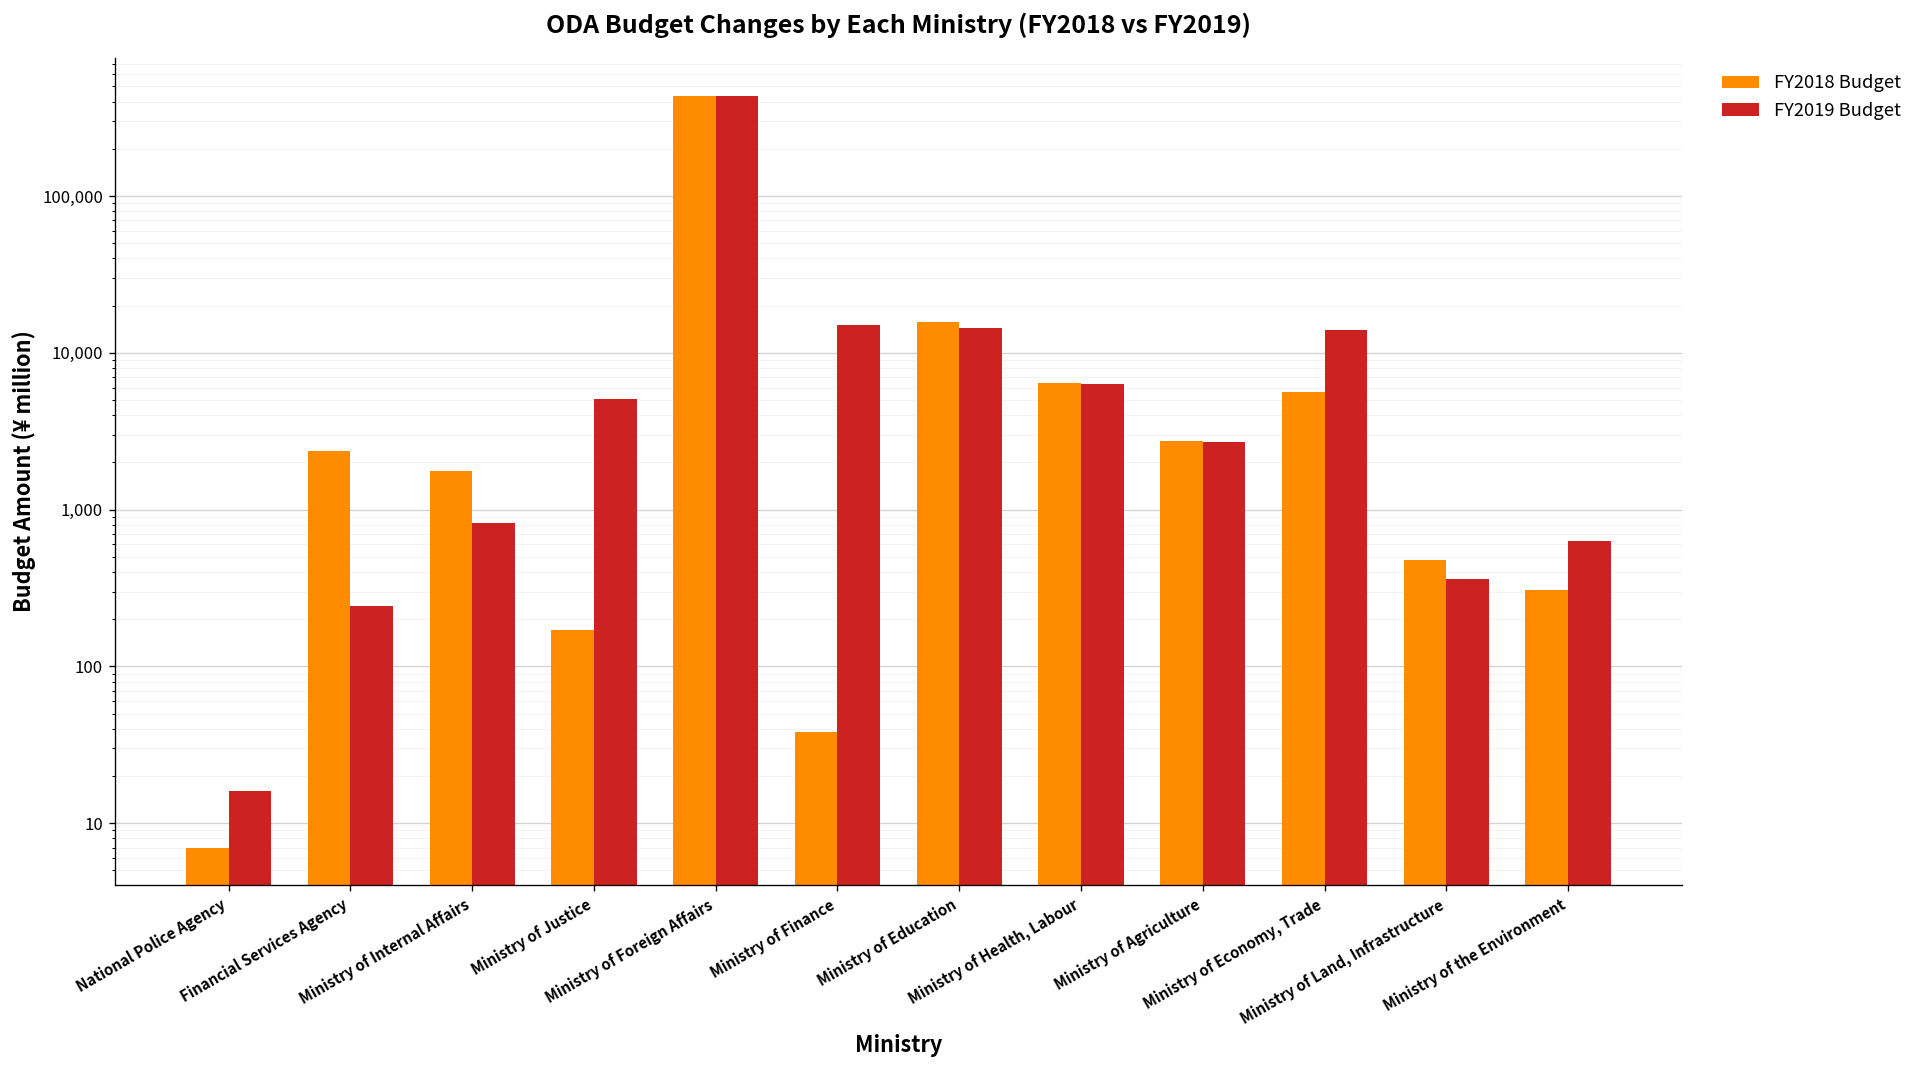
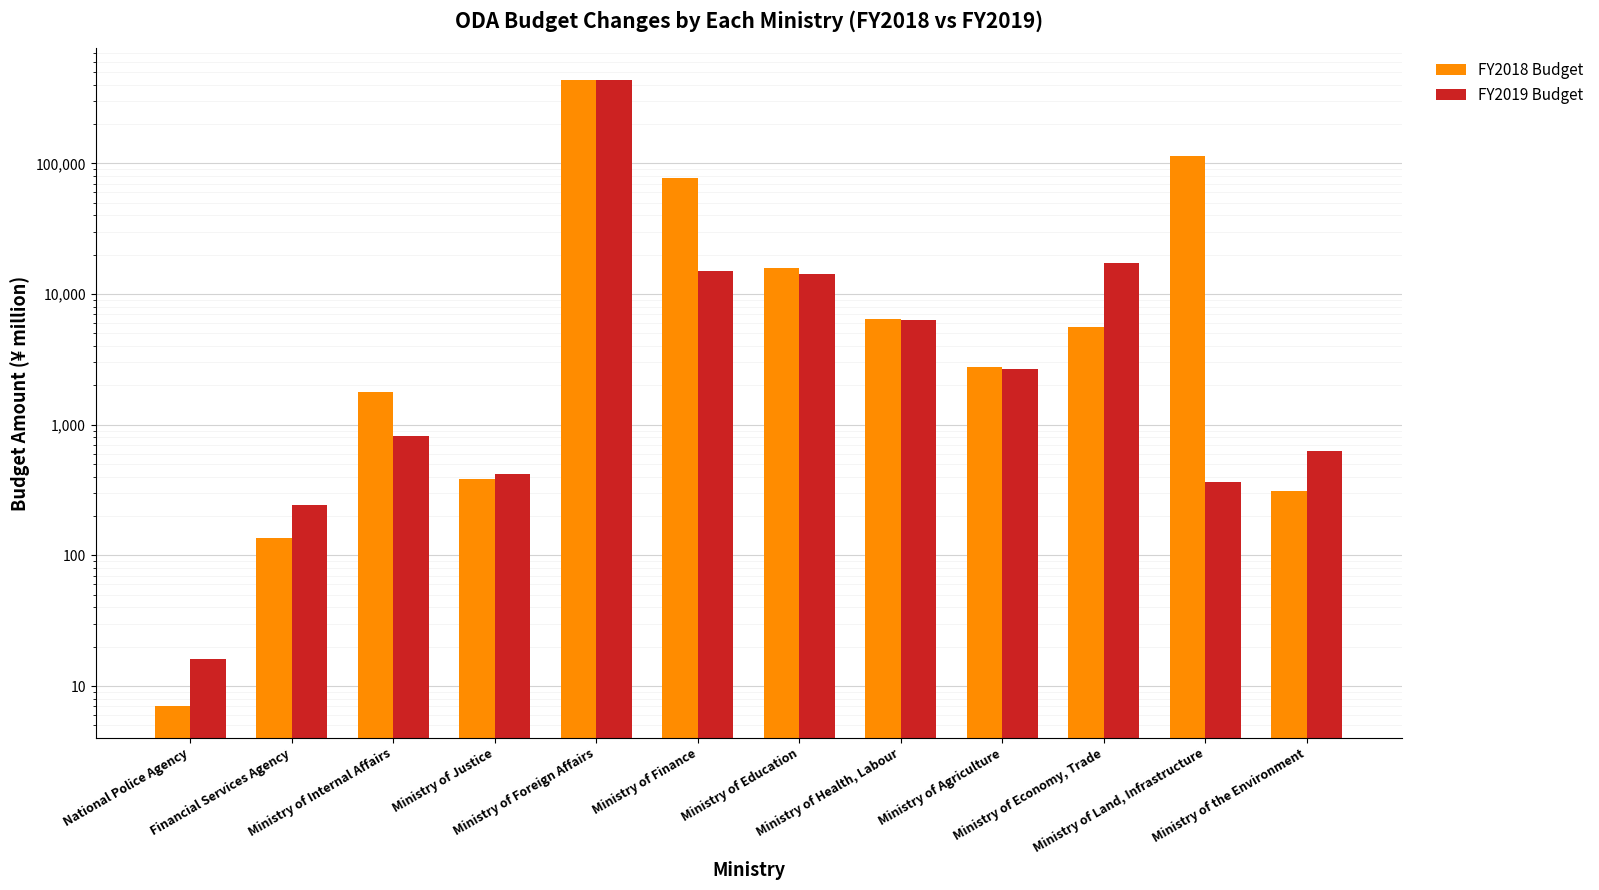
FY2018 Budget, Financial Services Agency: 2,400 -> 140
FY2018 Budget, Ministry of Justice: 170 -> 380
FY2019 Budget, Ministry of Justice: 5,100 -> 420
FY2018 Budget, Ministry of Finance: 38 -> 80,000
FY2019 Budget, Ministry of Economy, Trade: 14,000 -> 17,000
FY2018 Budget, Ministry of Land, Infrastructure: 480 -> 110,000
